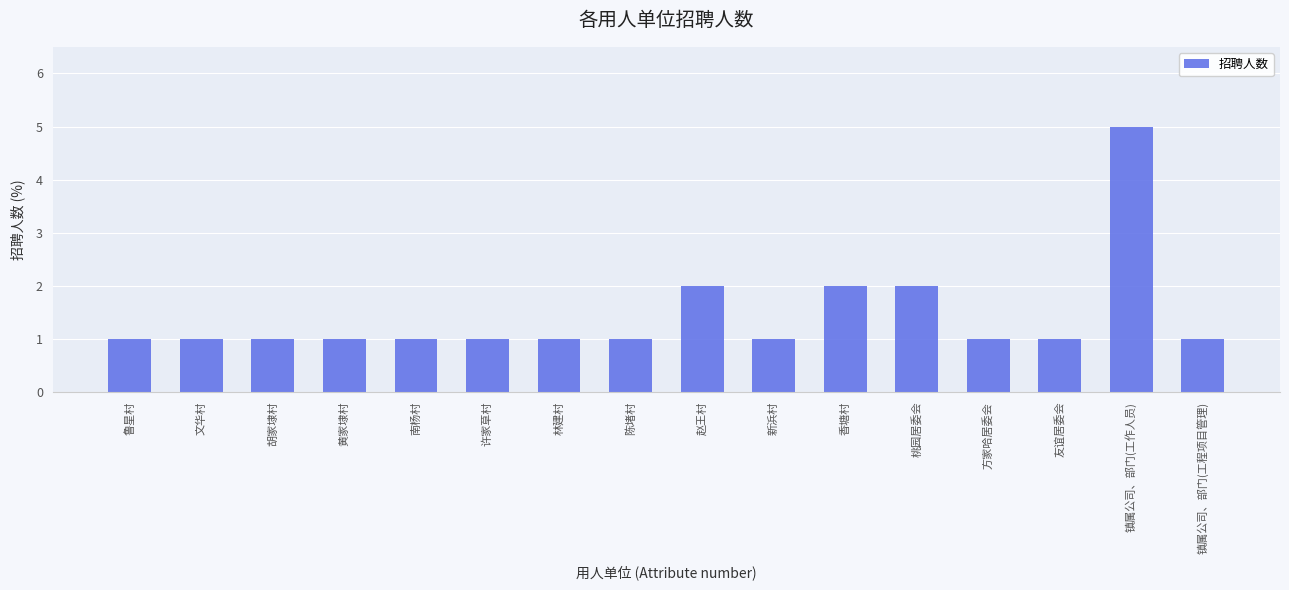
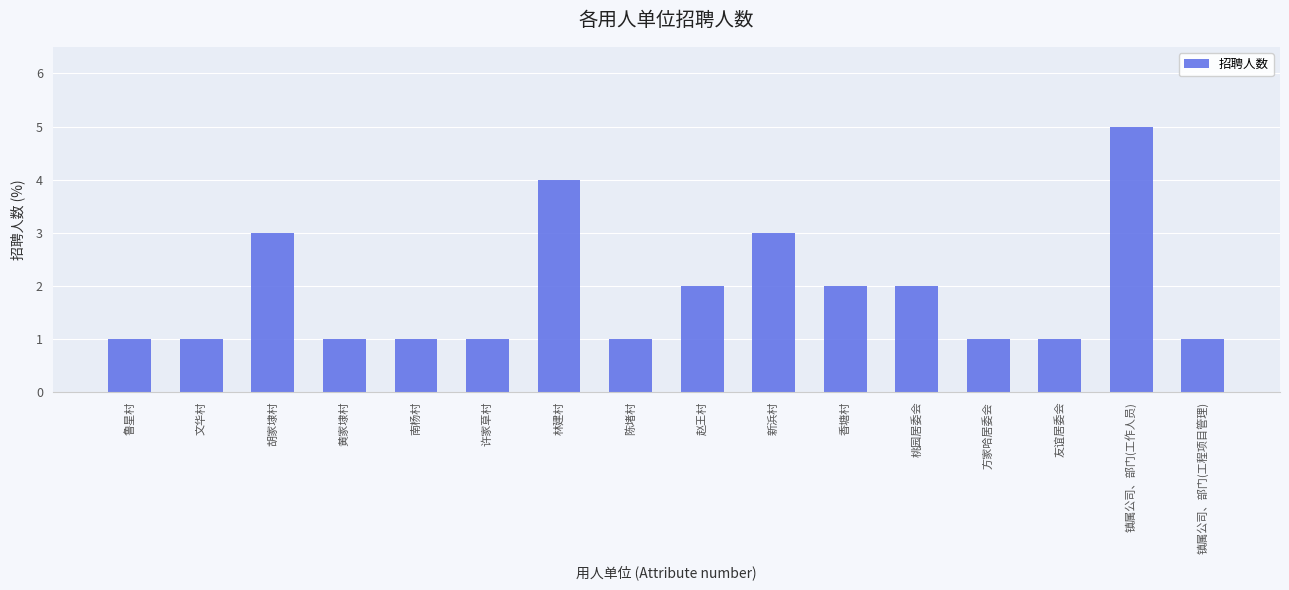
胡家埭村: 1 -> 3
林建村: 1 -> 4
新浜村: 1 -> 3
